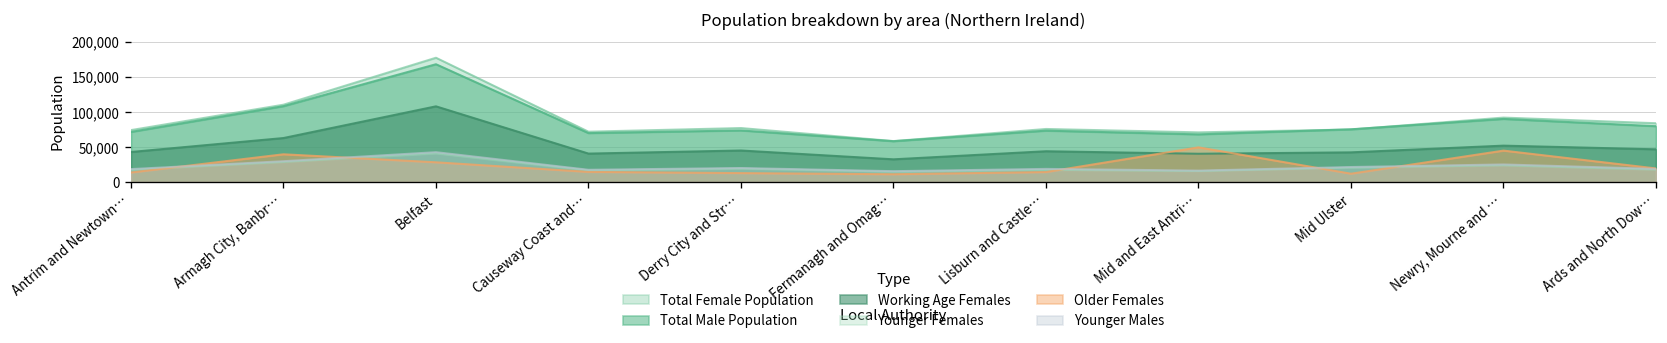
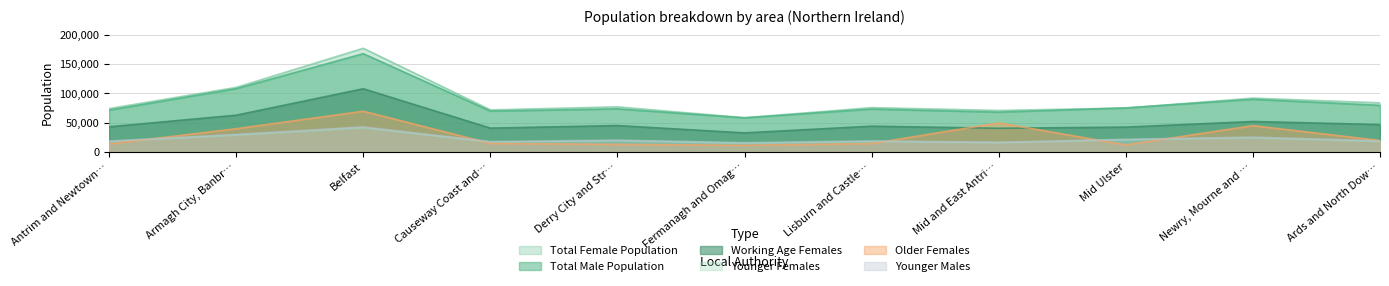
Older Females, Belfast: 30,000 -> 70,000
